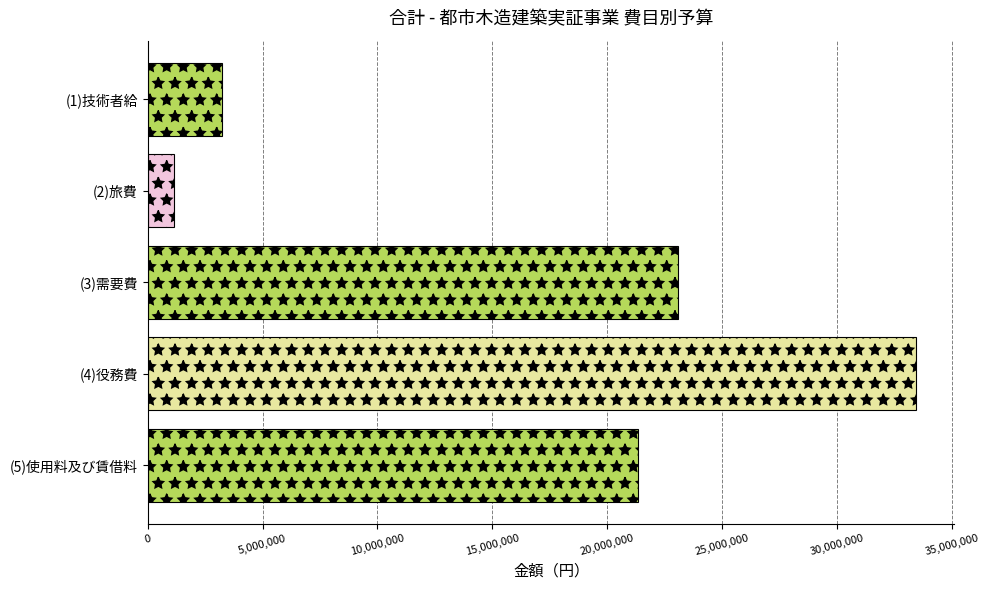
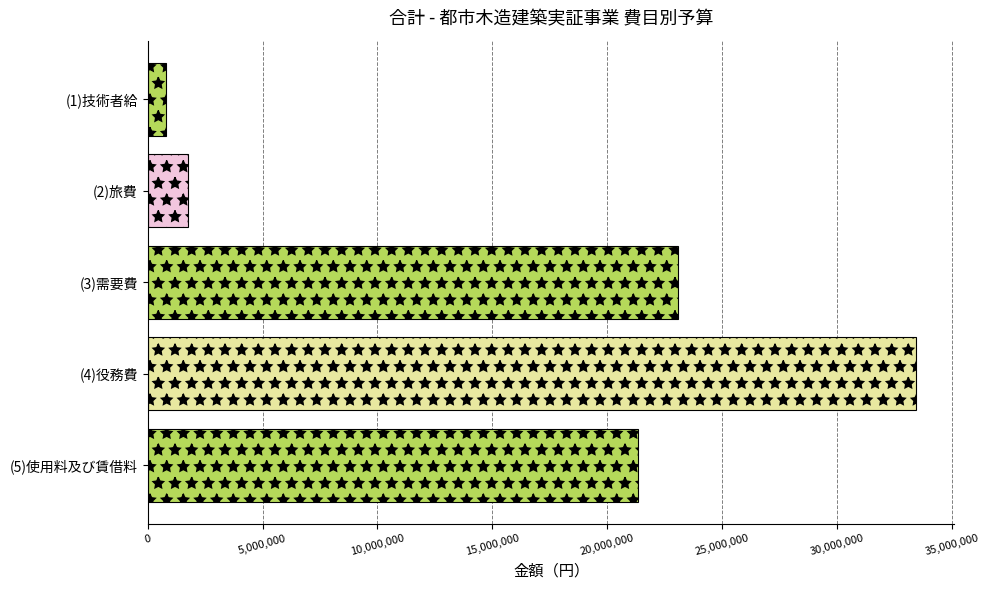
(1)技術者給: 3,300,000 -> 800,000
(2)旅費: 1,100,000 -> 1,700,000
